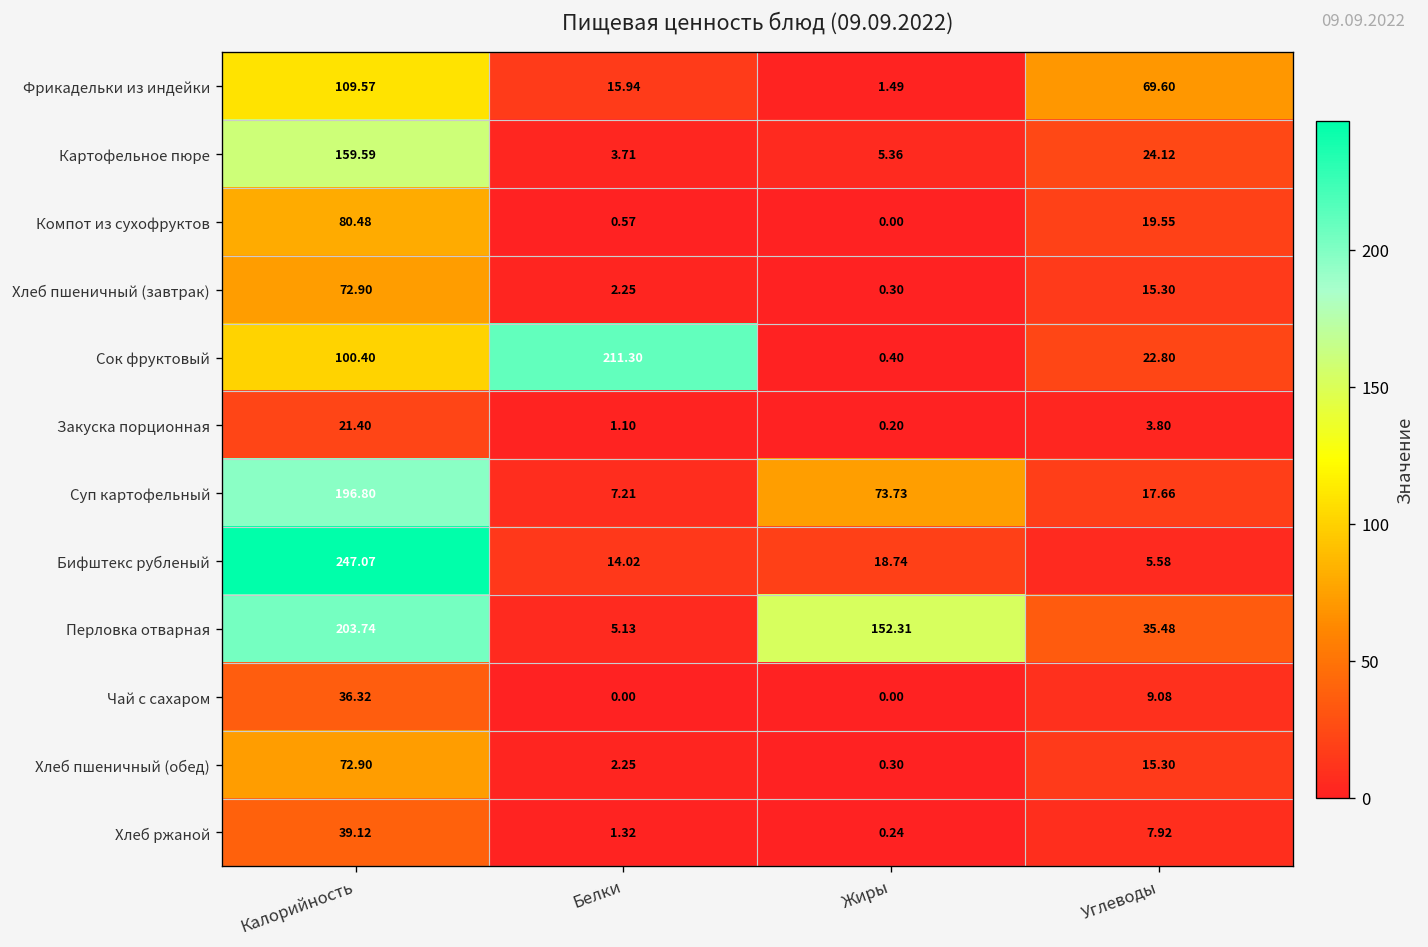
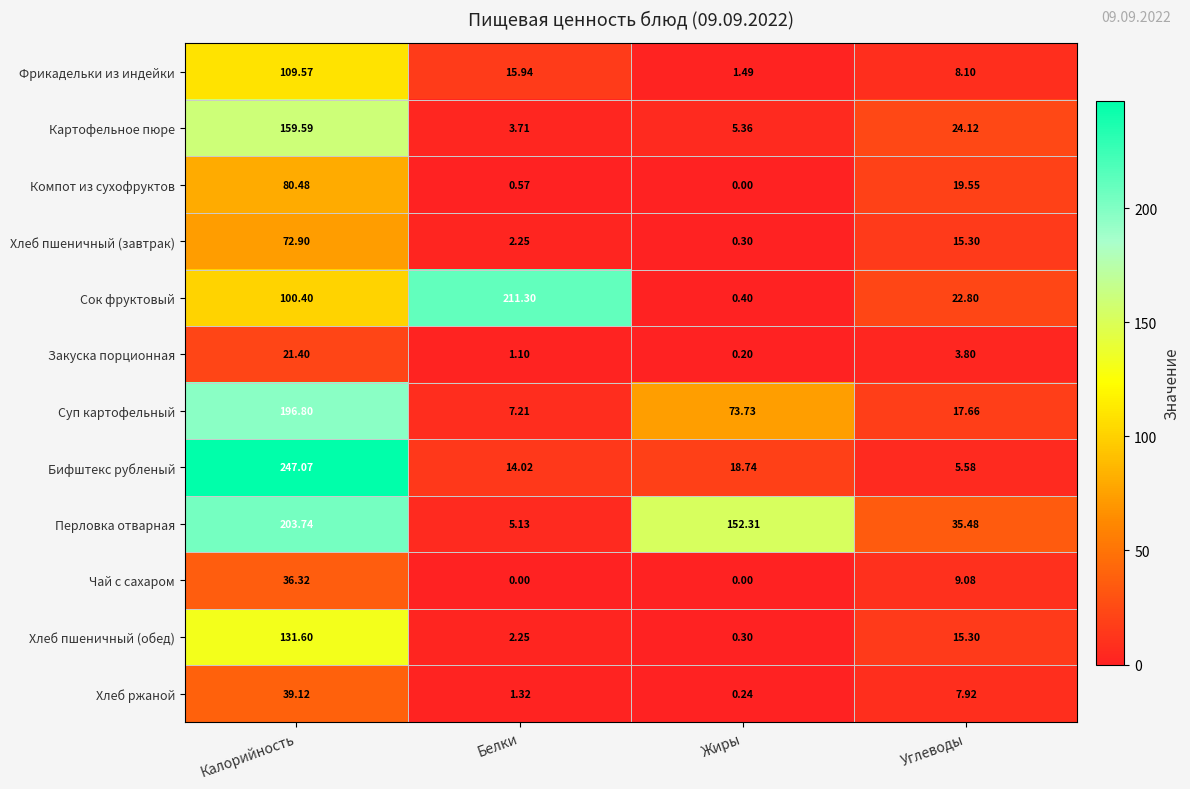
Фрикадельки из индейки, Углеводы: 69.60 -> 8.10
Хлеб пшеничный (обед), Калорийность: 72.90 -> 131.60
